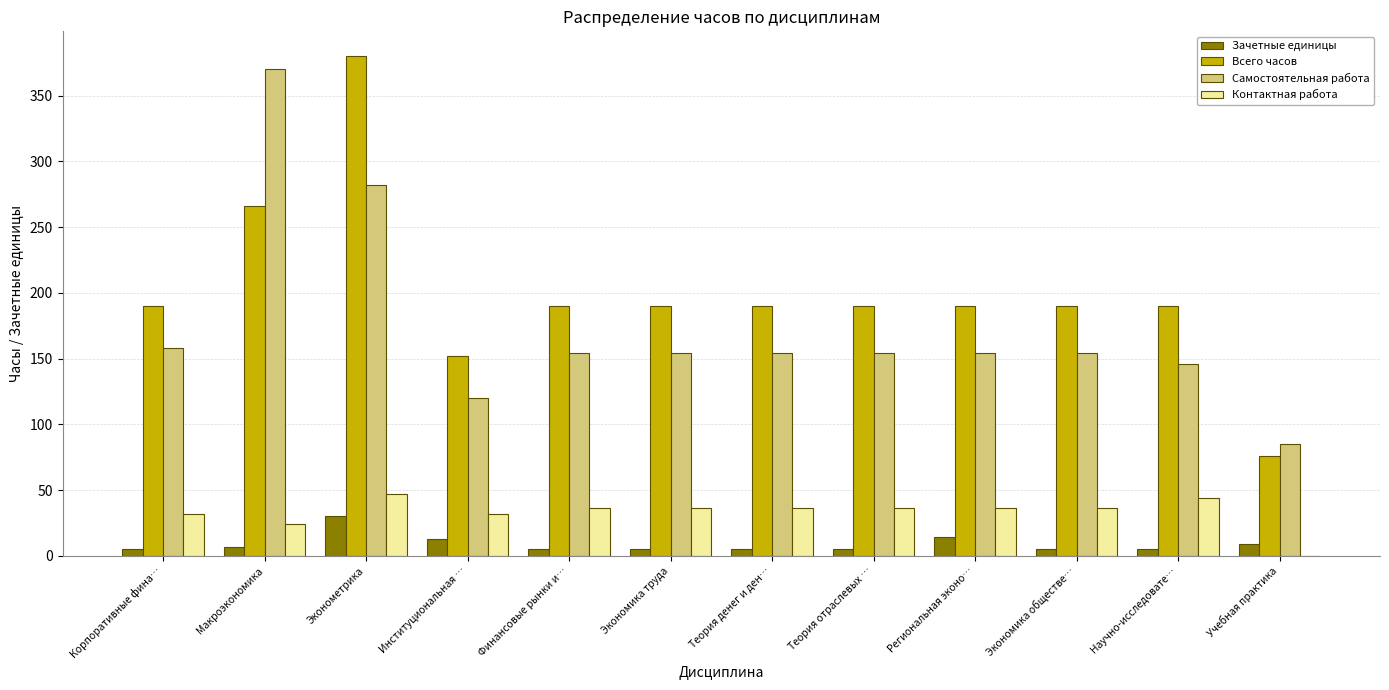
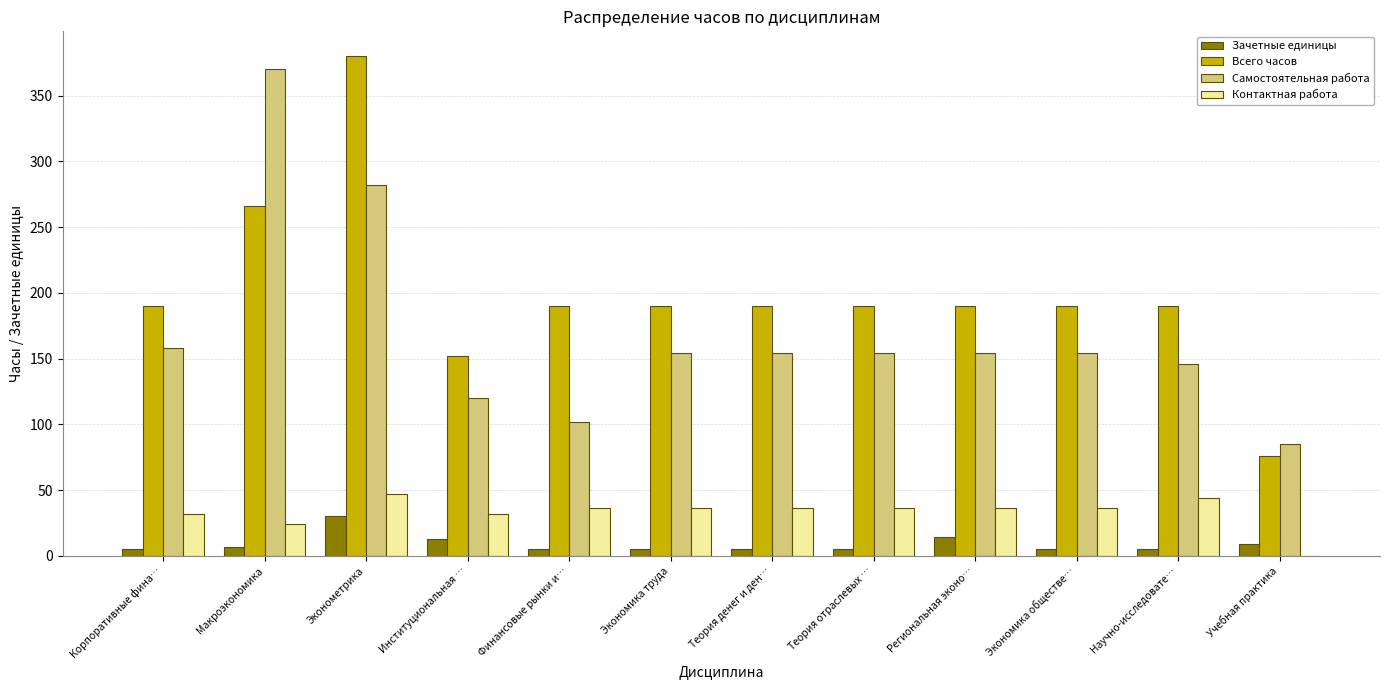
Самостоятельная работа, Финансовые рынки и…: 154 -> 102
